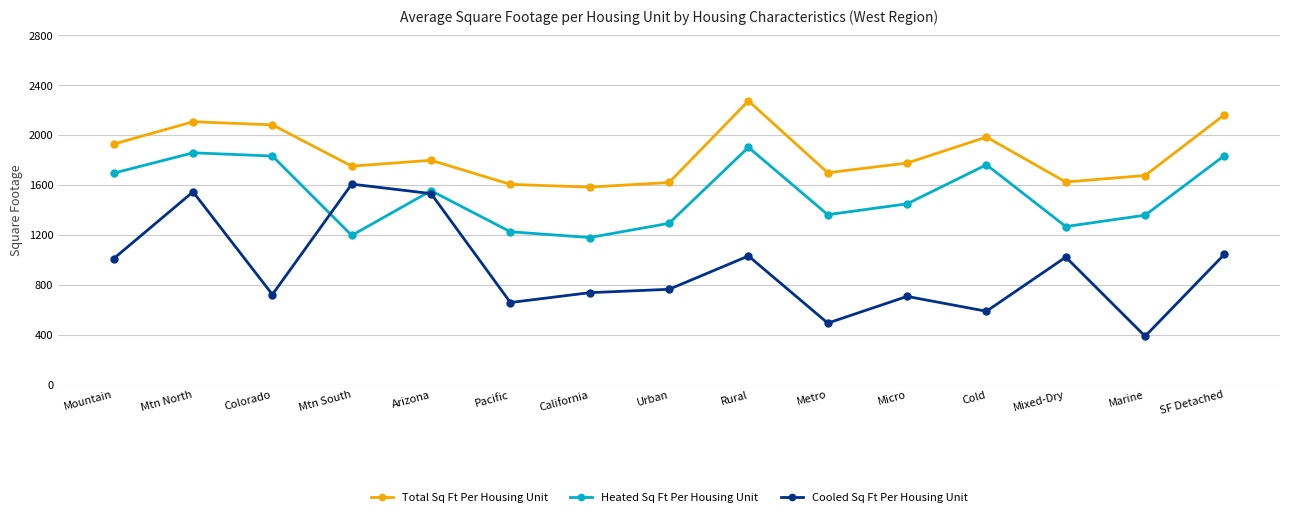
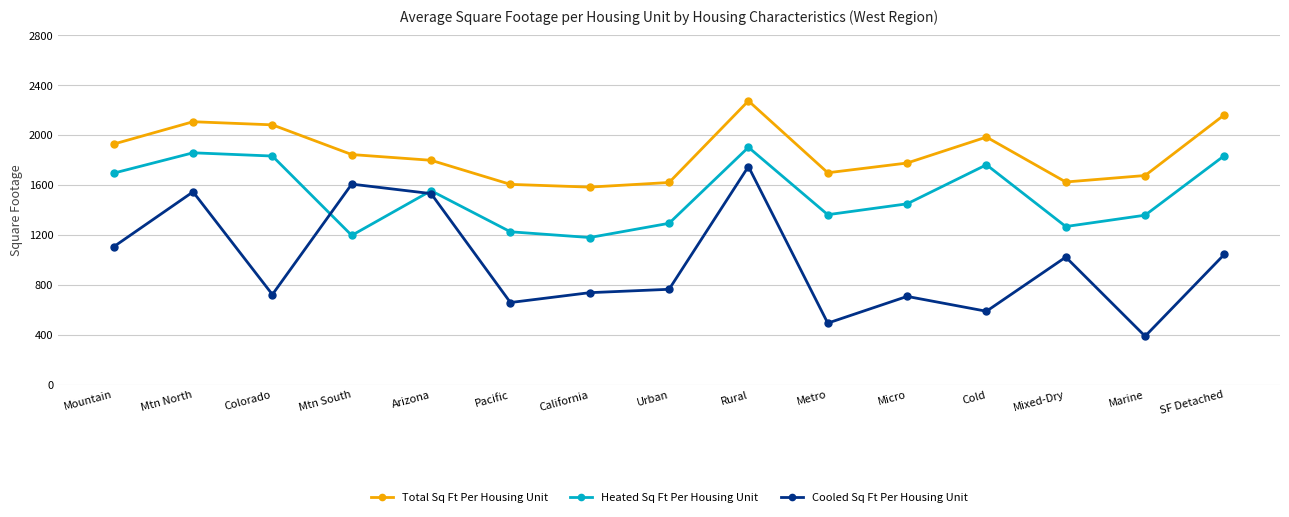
Cooled Sq Ft Per Housing Unit, Mountain: 1010 -> 1110
Total Sq Ft Per Housing Unit, Mtn South: 1750 -> 1840
Cooled Sq Ft Per Housing Unit, Rural: 1030 -> 1750
